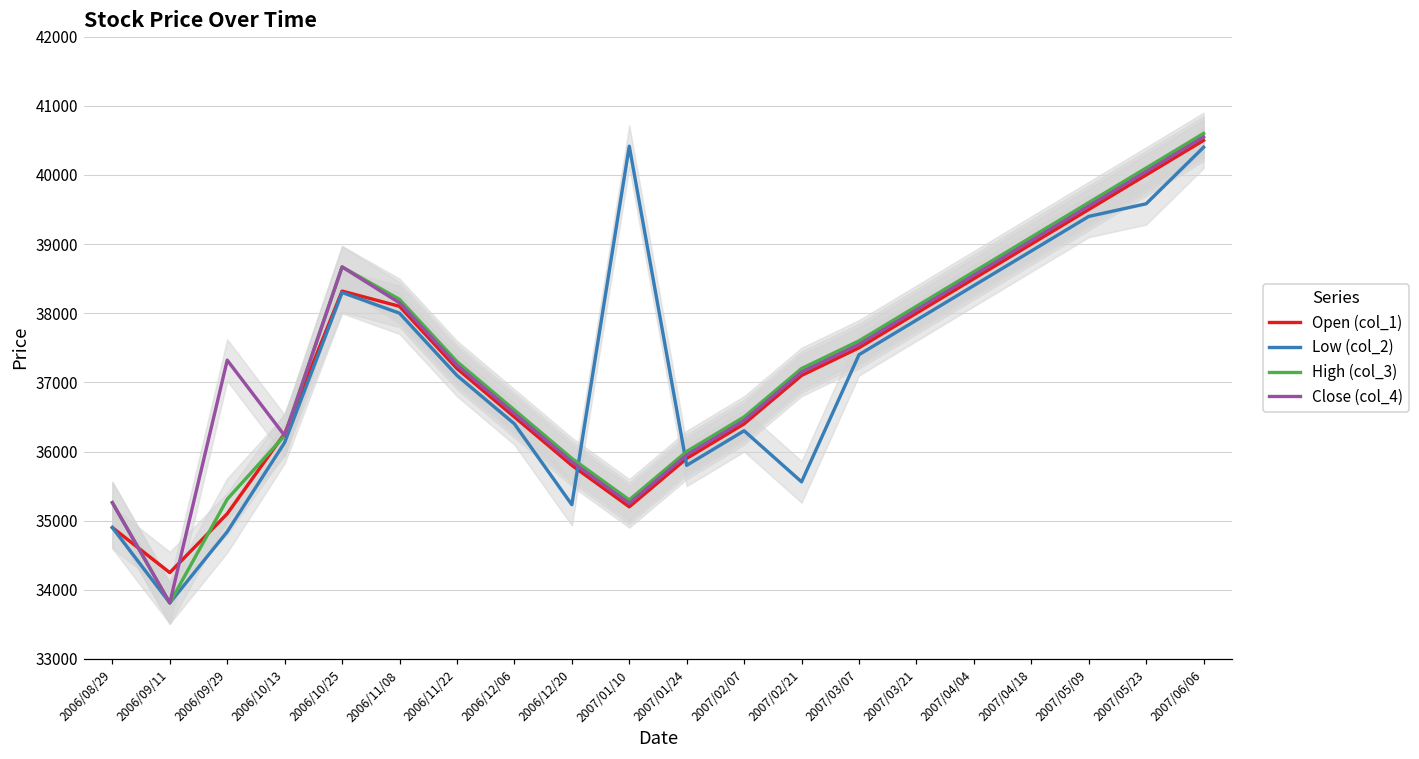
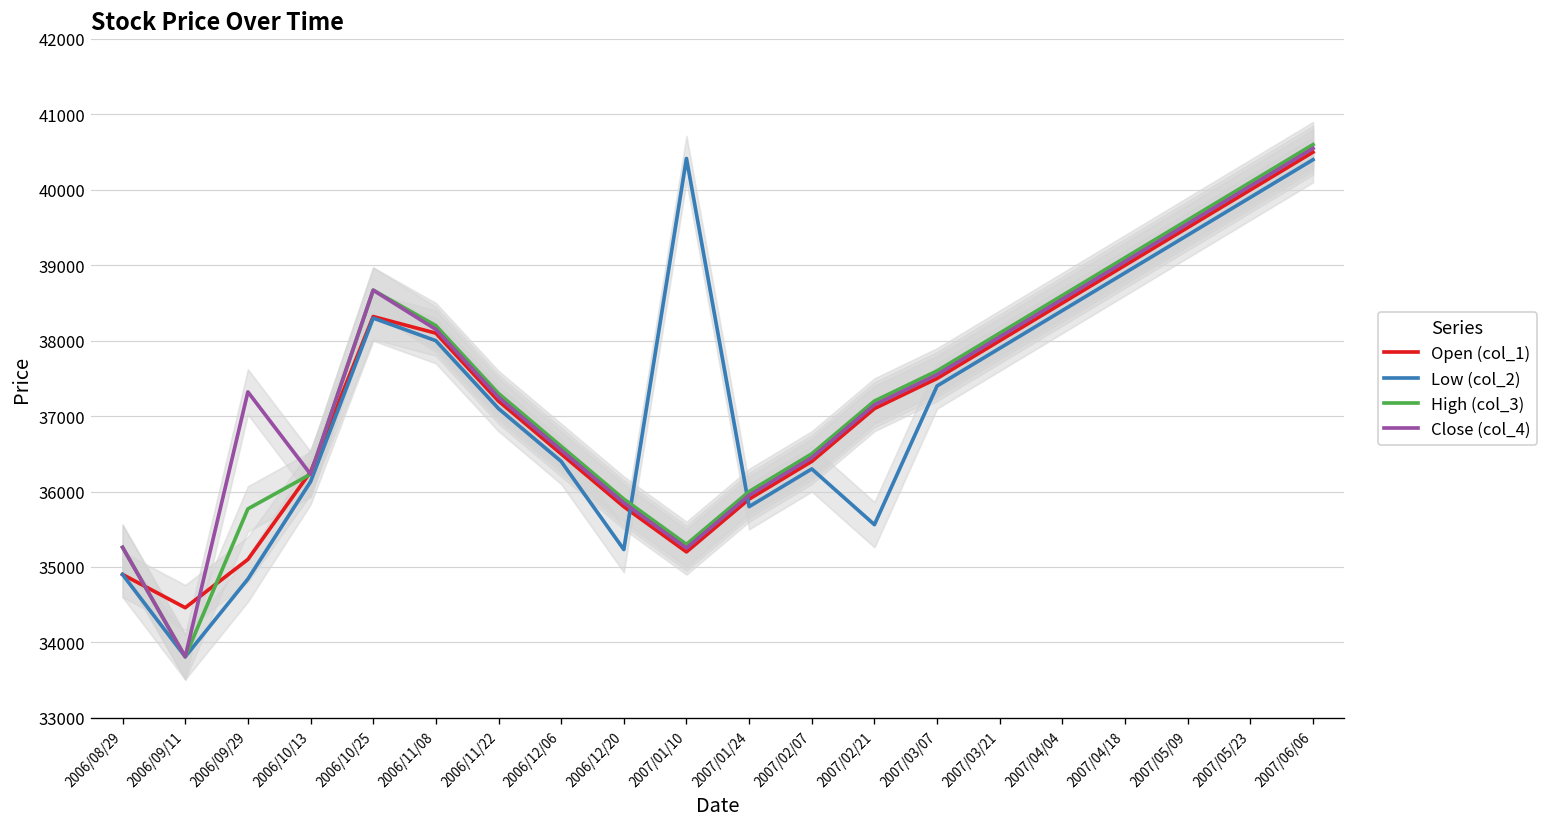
Open (col_1), 2006/09/11: 34200 -> 34500
High (col_3), 2006/09/29: 35300 -> 35800
Low (col_2), 2007/05/23: 39600 -> 39900
